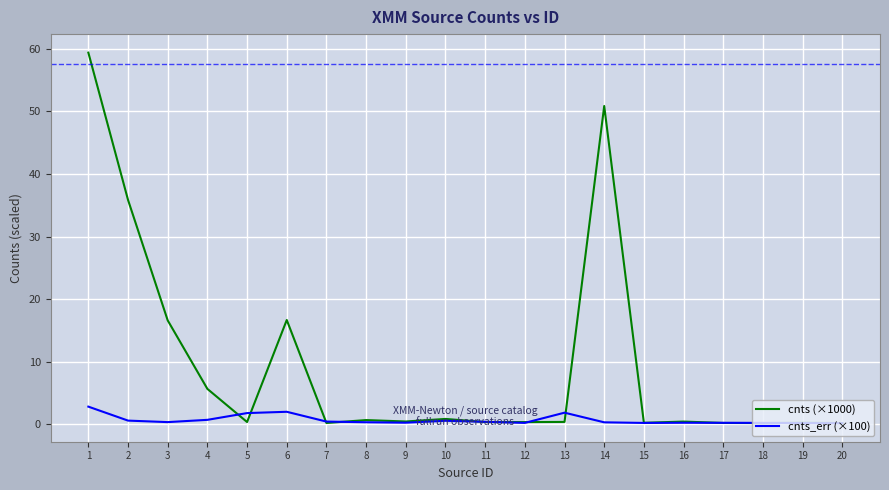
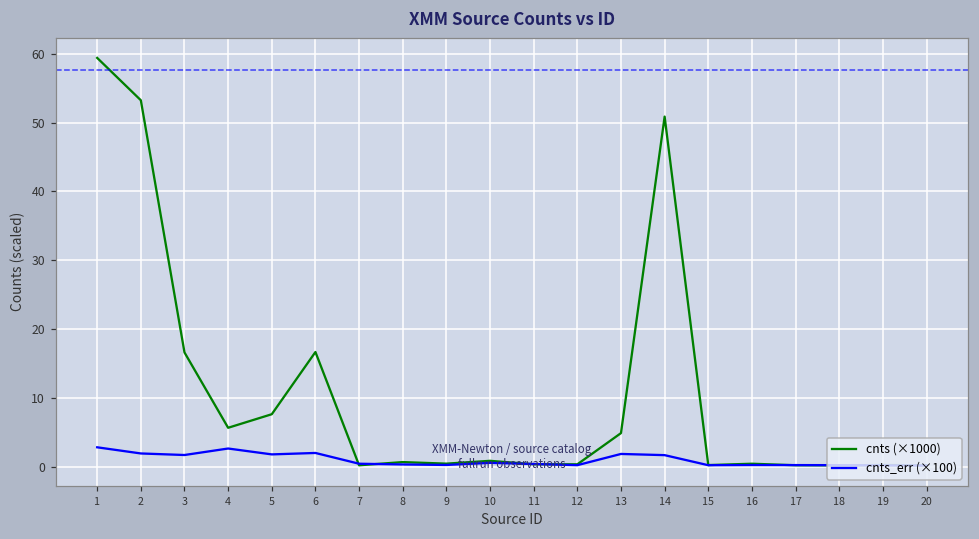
cnts (×1000), 2: 36 -> 53
cnts_err (×100), 2: 1 -> 2
cnts_err (×100), 3: 0 -> 2
cnts_err (×100), 4: 1 -> 3
cnts (×1000), 5: 0 -> 8
cnts (×1000), 13: 0 -> 5
cnts_err (×100), 14: 0 -> 2
